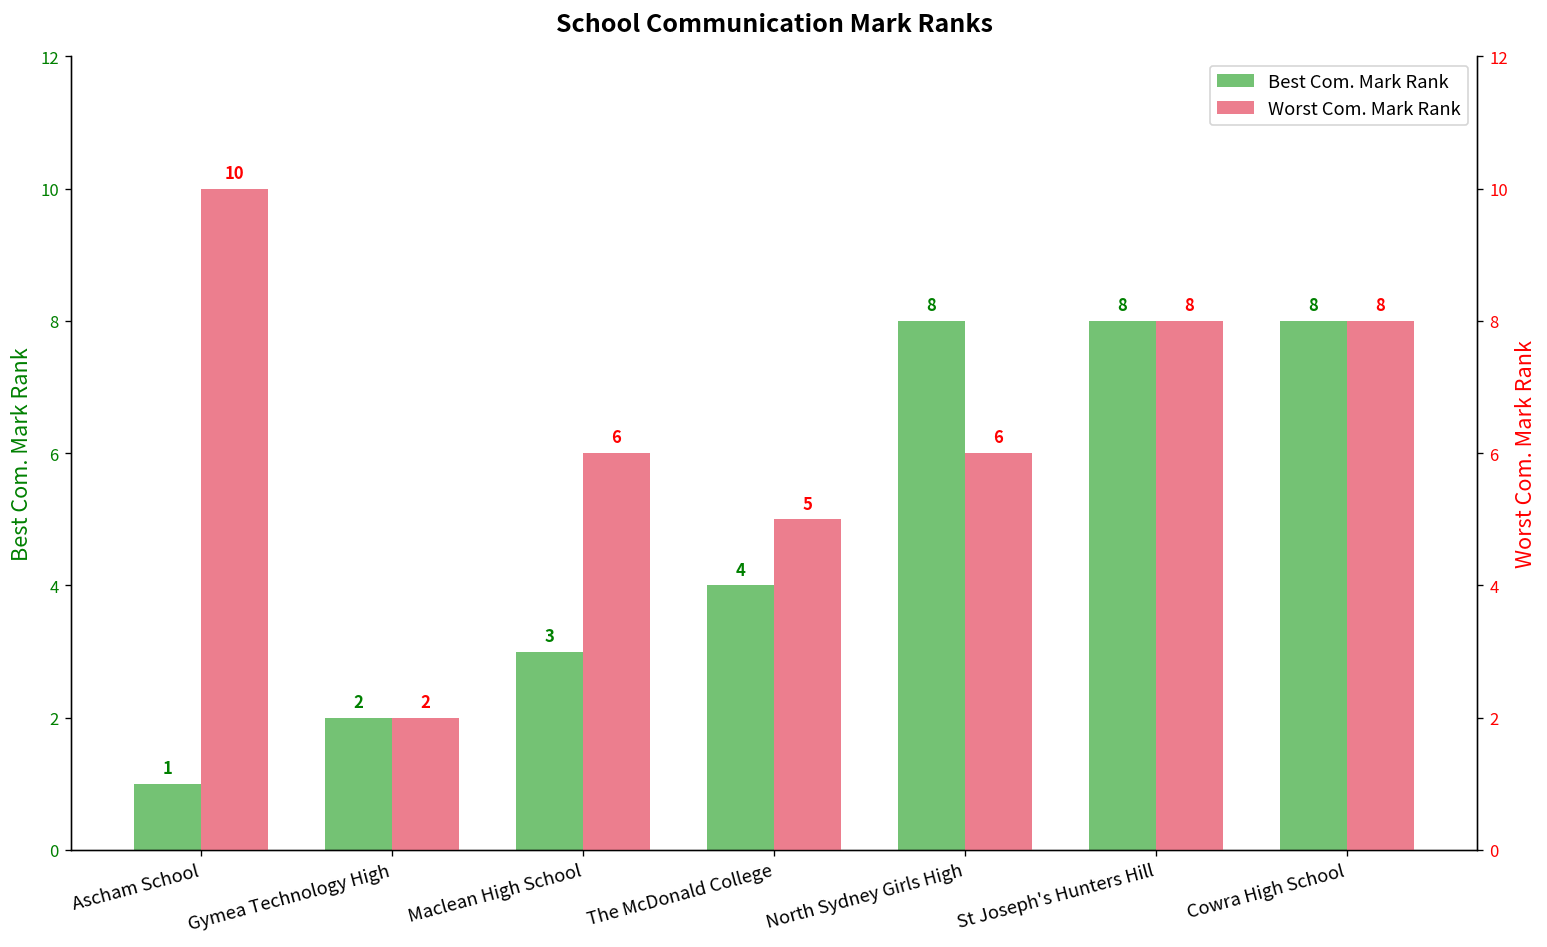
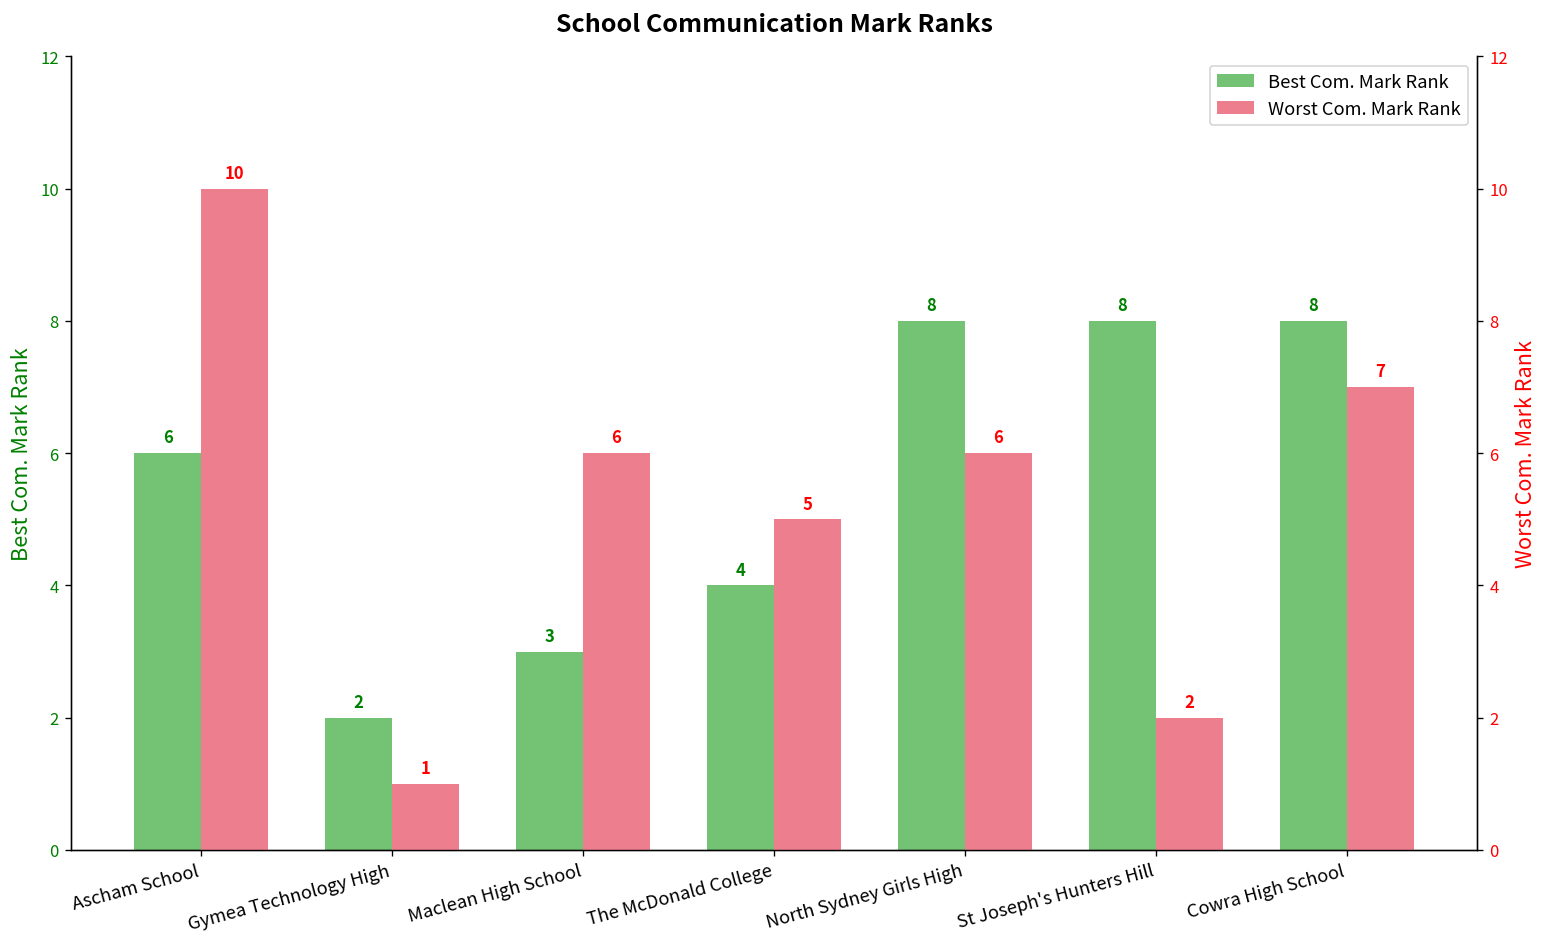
Best Com. Mark Rank, Ascham School: 1 -> 6
Worst Com. Mark Rank, Gymea Technology High: 2 -> 1
Worst Com. Mark Rank, St Joseph's Hunters Hill: 8 -> 2
Worst Com. Mark Rank, Cowra High School: 8 -> 7
